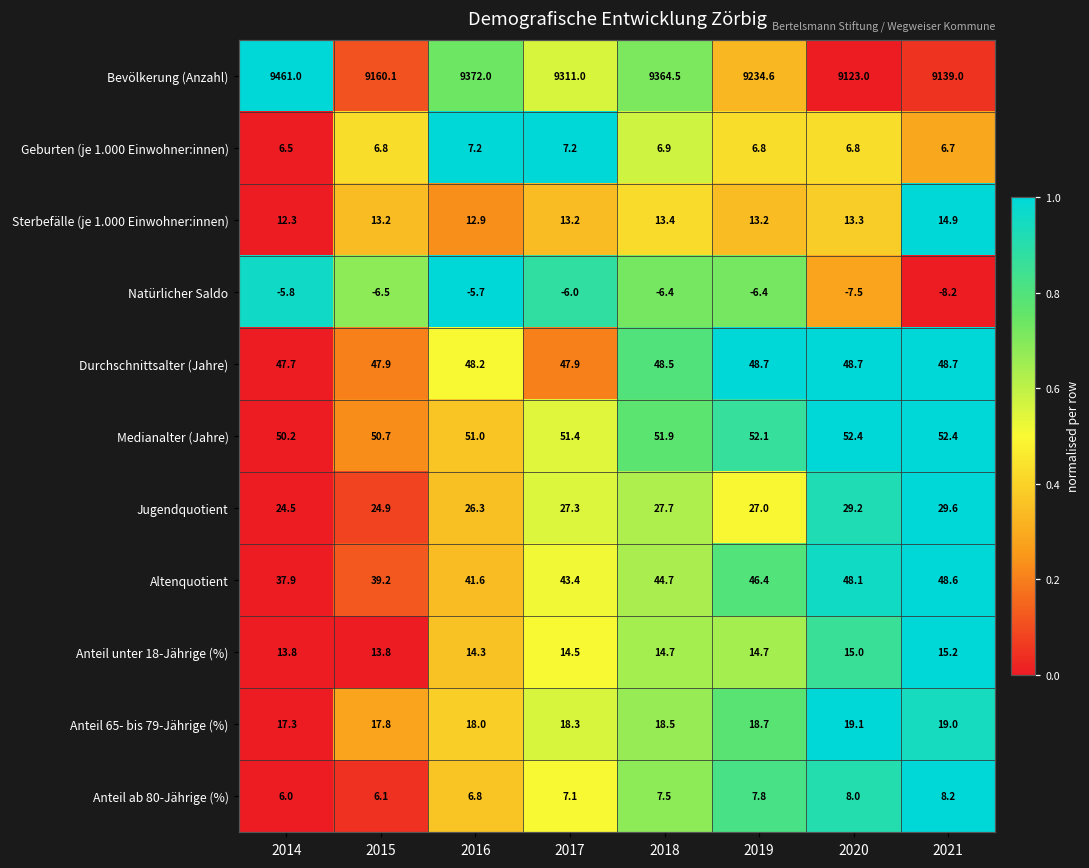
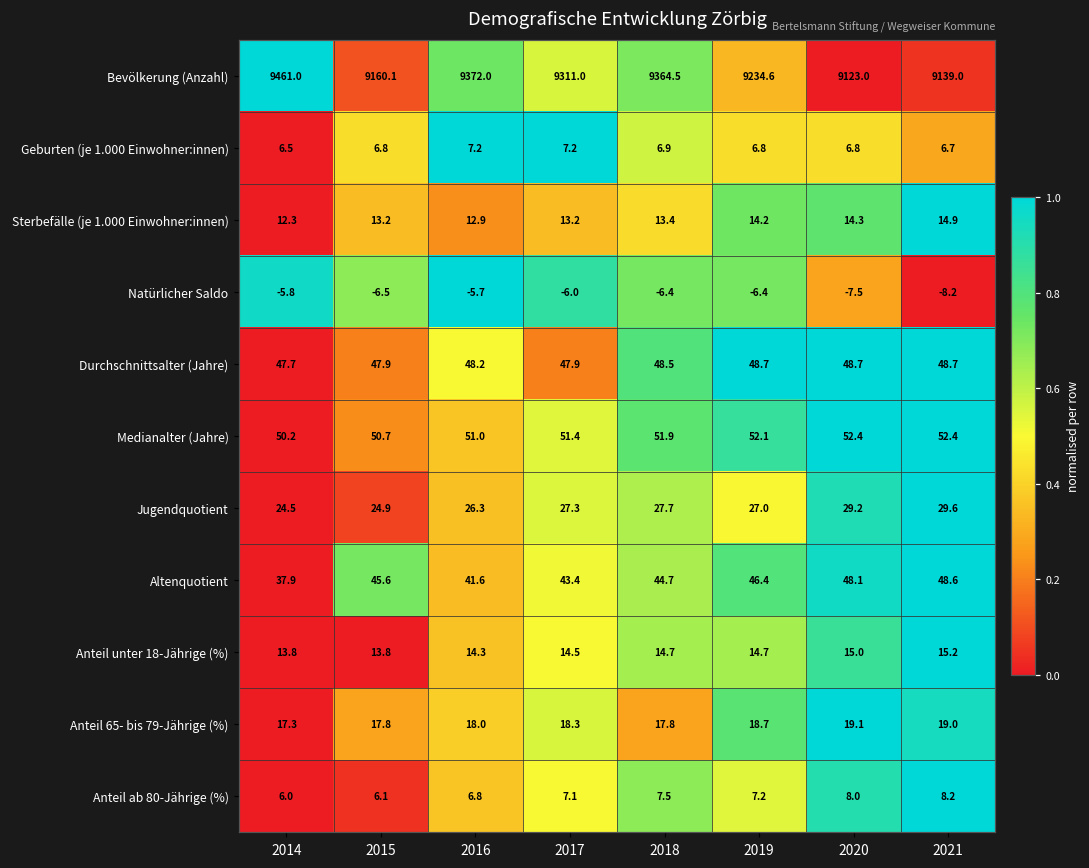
Sterbefälle (je 1.000 Einwohner:innen), 2019: 13.2 -> 14.2
Sterbefälle (je 1.000 Einwohner:innen), 2020: 13.3 -> 14.3
Altenquotient, 2015: 39.2 -> 45.6
Anteil 65- bis 79-Jährige (%), 2018: 18.5 -> 17.8
Anteil ab 80-Jährige (%), 2019: 7.8 -> 7.2
